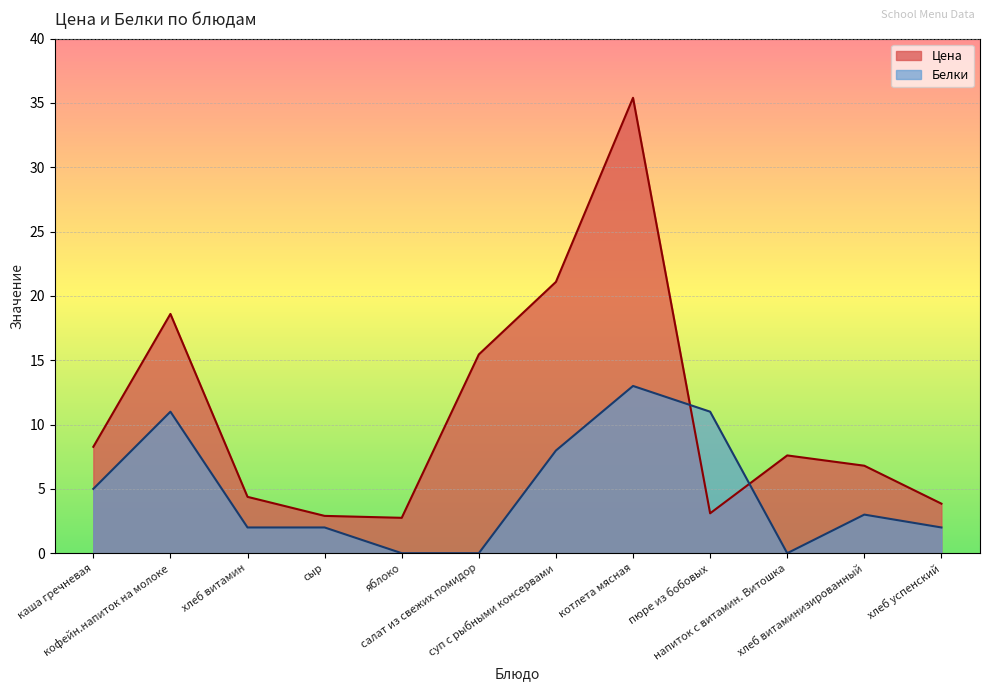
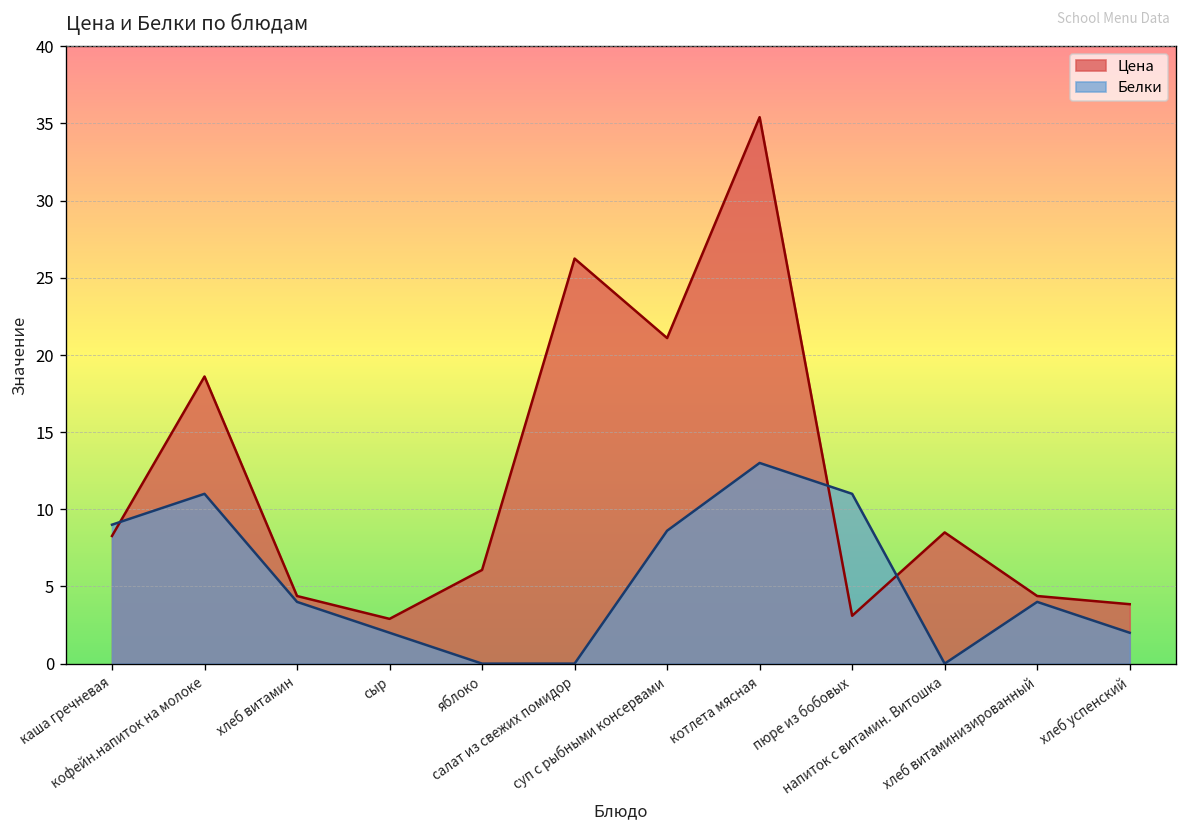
Белки, каша гречневая: 5 -> 9
Белки, хлеб витамин: 2 -> 4
Цена, яблоко: 2.8 -> 6.1
Цена, салат из свежих помидор: 15.5 -> 26.2
Белки, суп с рыбными консервами: 8.0 -> 8.6
Цена, напиток с витамин. Витошка: 7.6 -> 8.5
Цена, хлеб витаминизированный: 6.8 -> 4.4
Белки, хлеб витаминизированный: 3 -> 4
